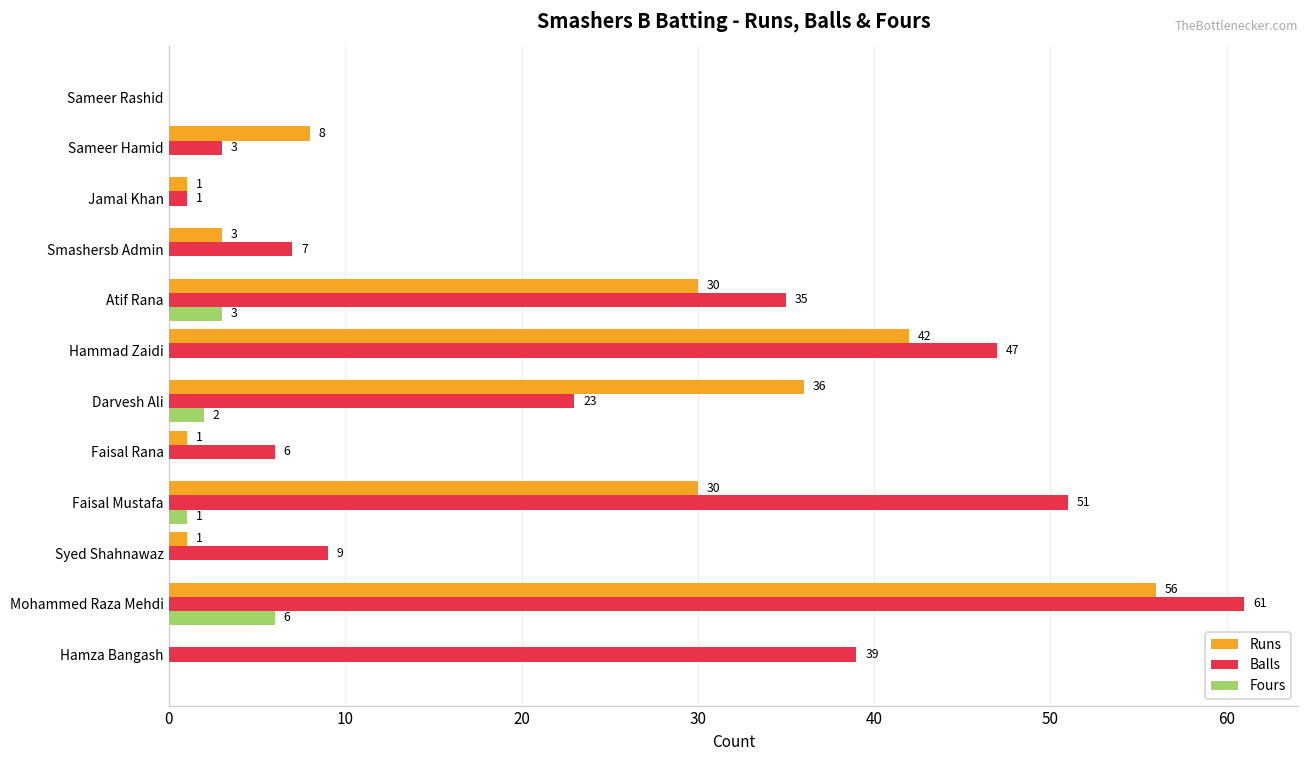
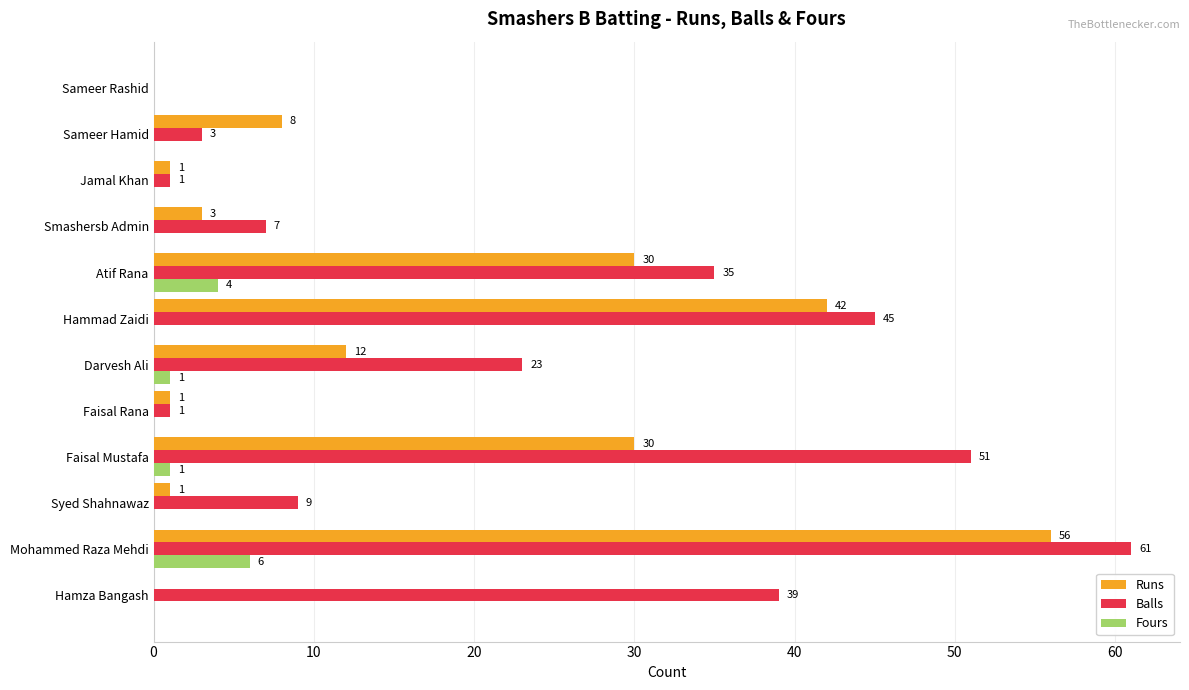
Fours, Atif Rana: 3 -> 4
Balls, Hammad Zaidi: 47 -> 45
Runs, Darvesh Ali: 36 -> 12
Fours, Darvesh Ali: 2 -> 1
Balls, Faisal Rana: 6 -> 1
